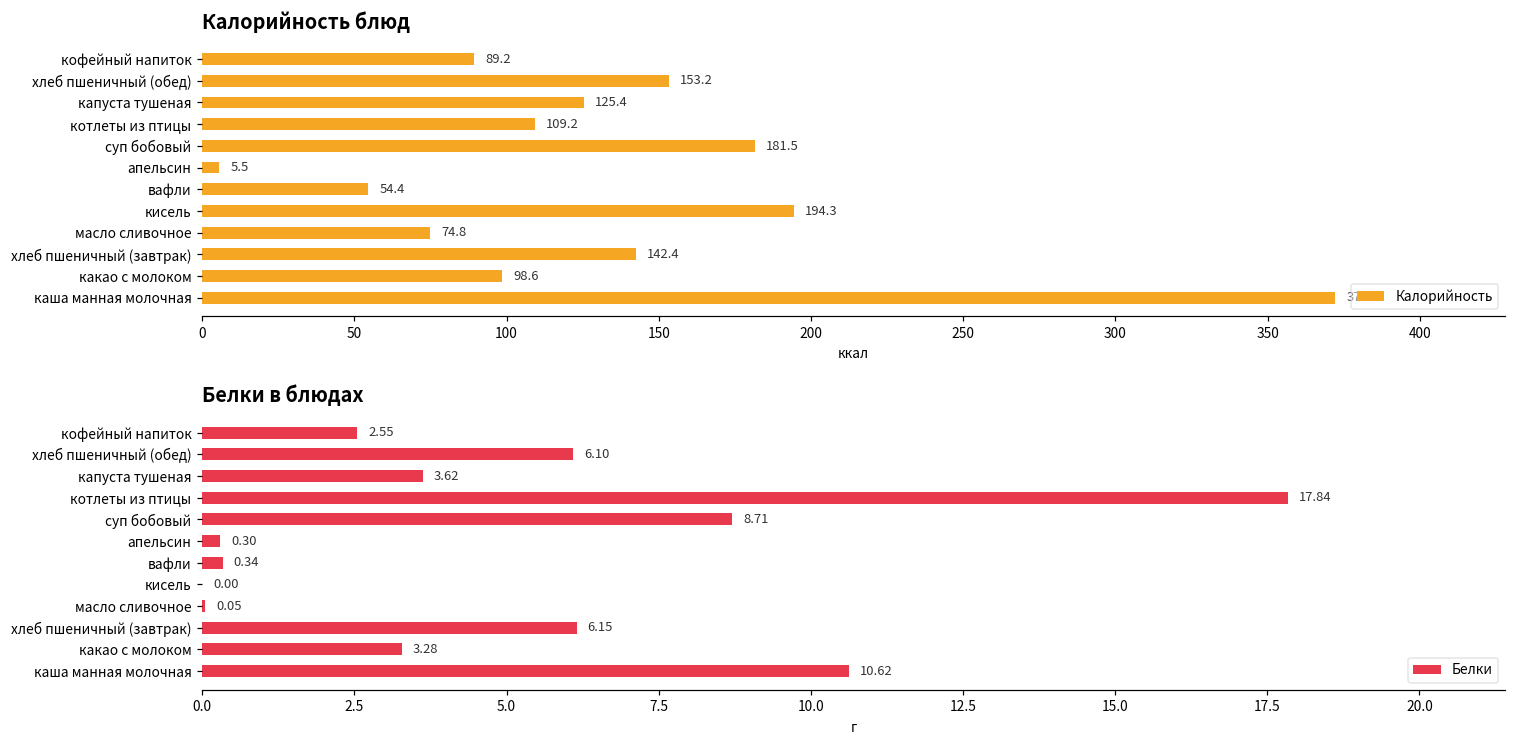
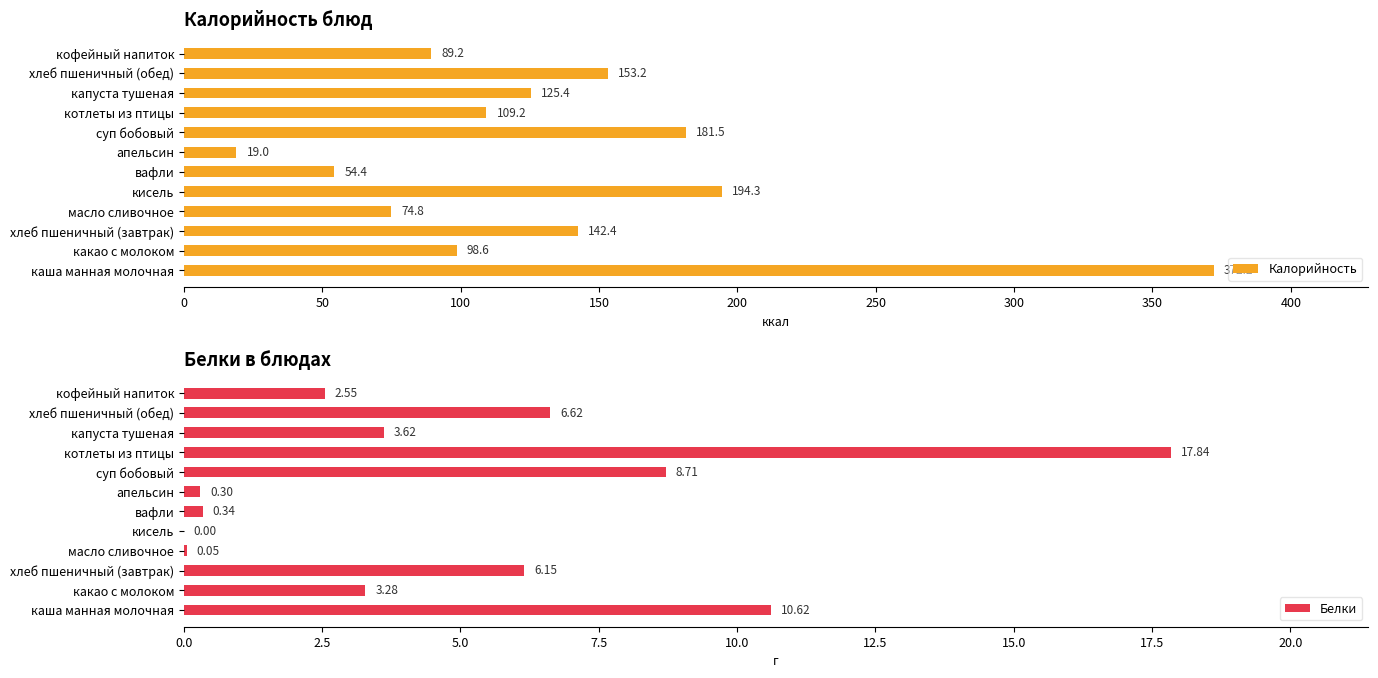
Калорийность блюд, апельсин: 5.5 -> 19.0
Белки в блюдах, хлеб пшеничный (обед): 6.10 -> 6.62
